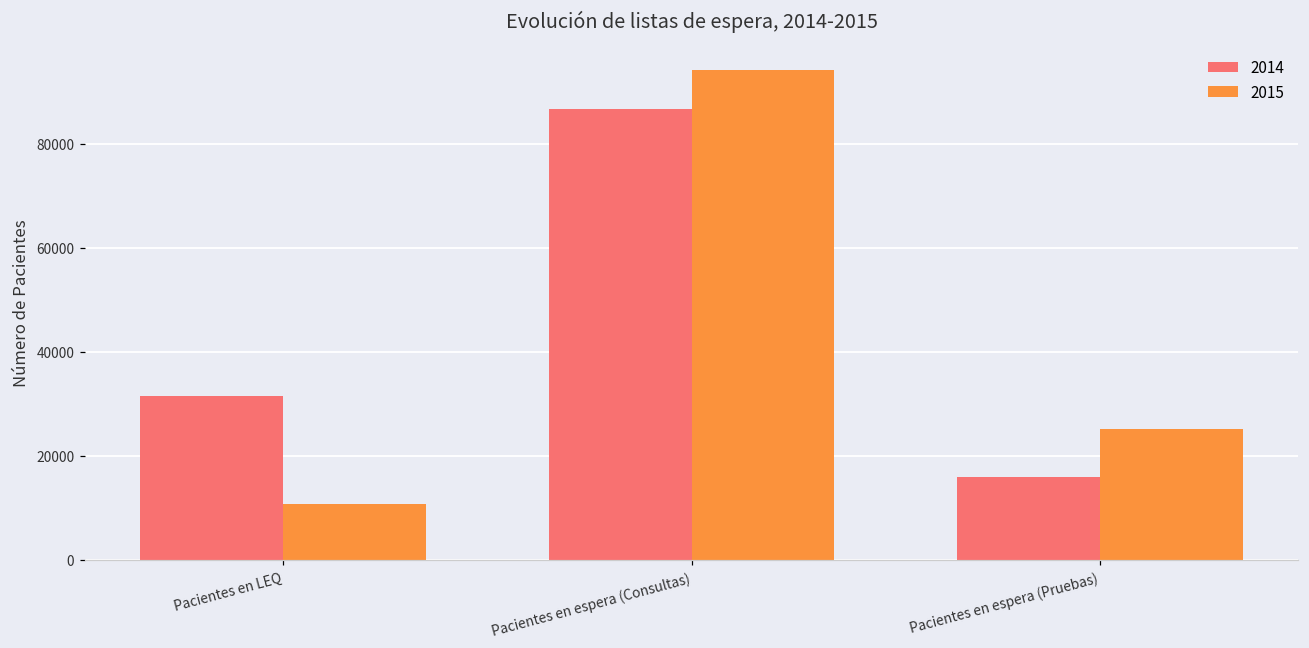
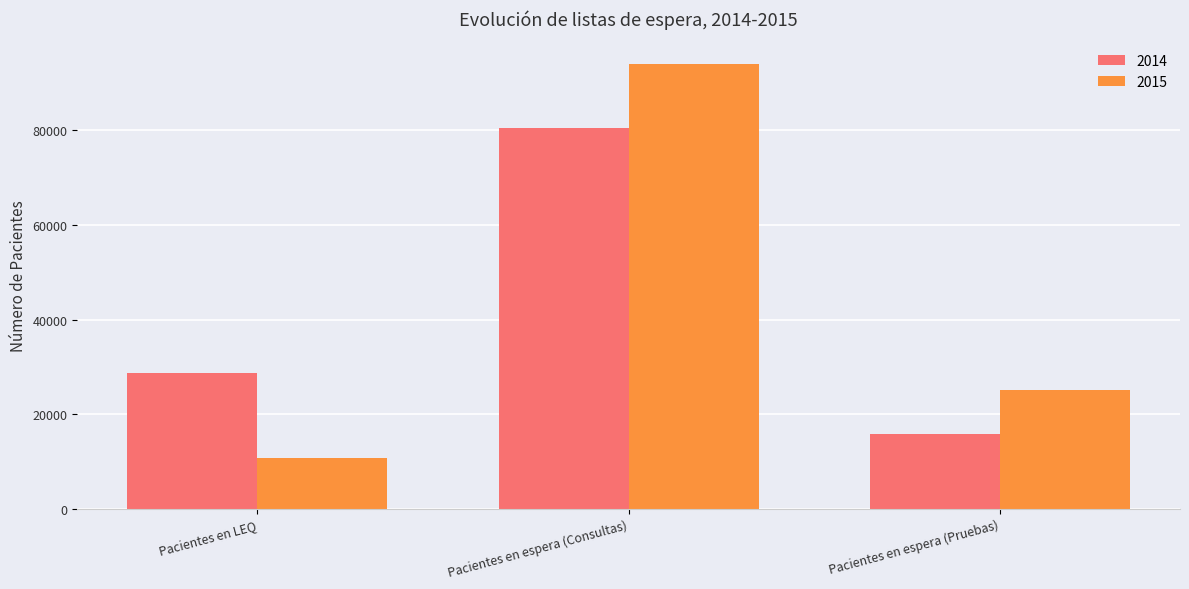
2014, Pacientes en LEQ: 31000 -> 29000
2014, Pacientes en espera (Consultas): 87000 -> 81000
